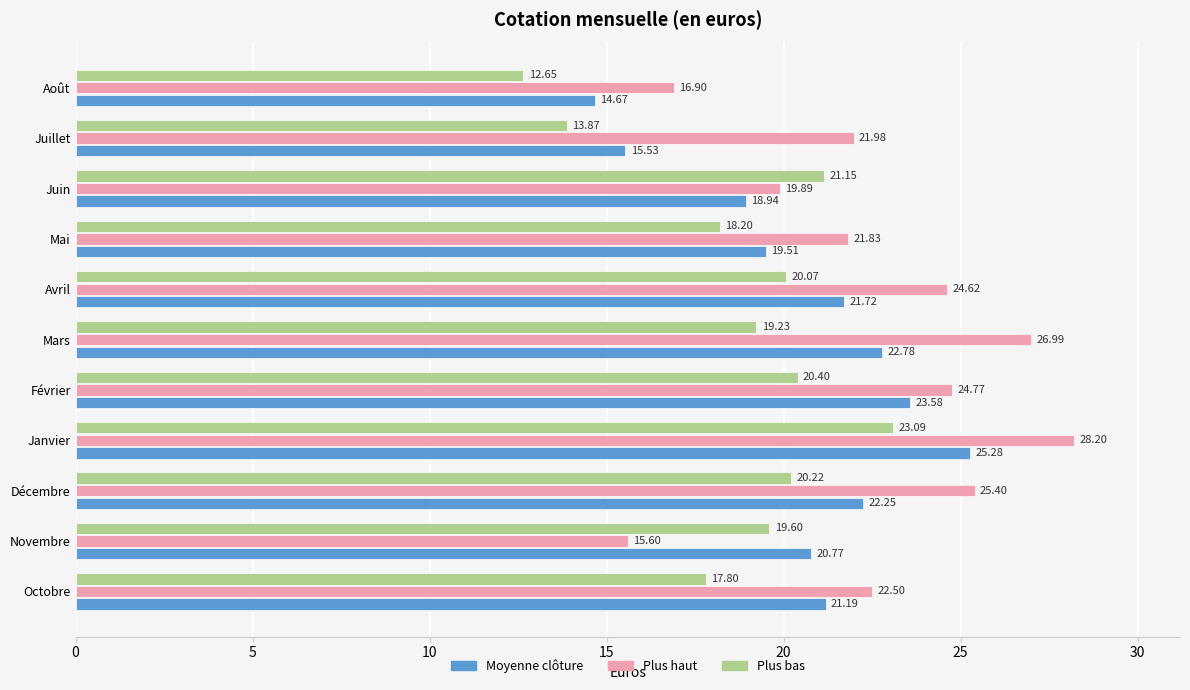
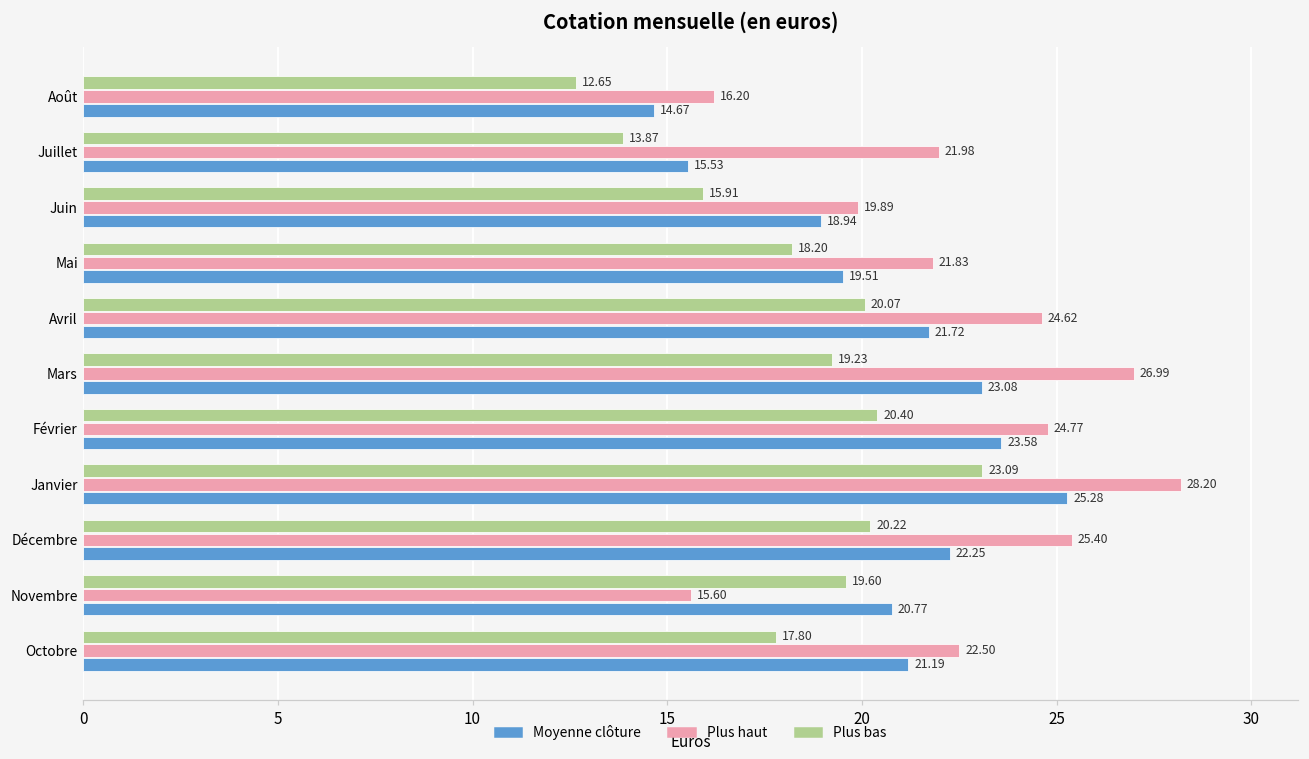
Plus haut, Août: 16.90 -> 16.20
Plus bas, Juin: 21.15 -> 15.91
Moyenne clôture, Mars: 22.78 -> 23.08
